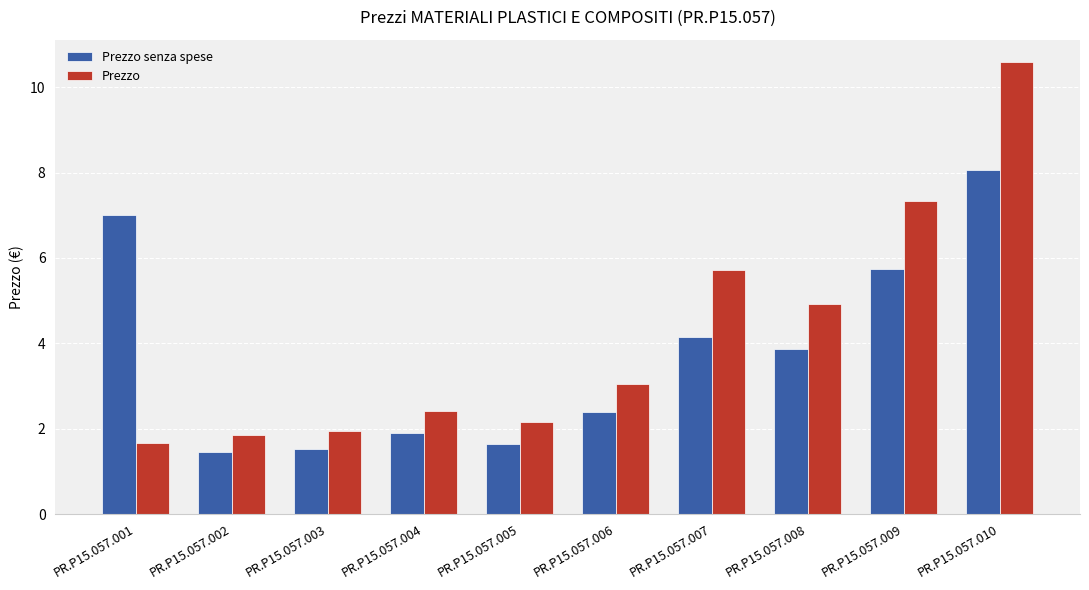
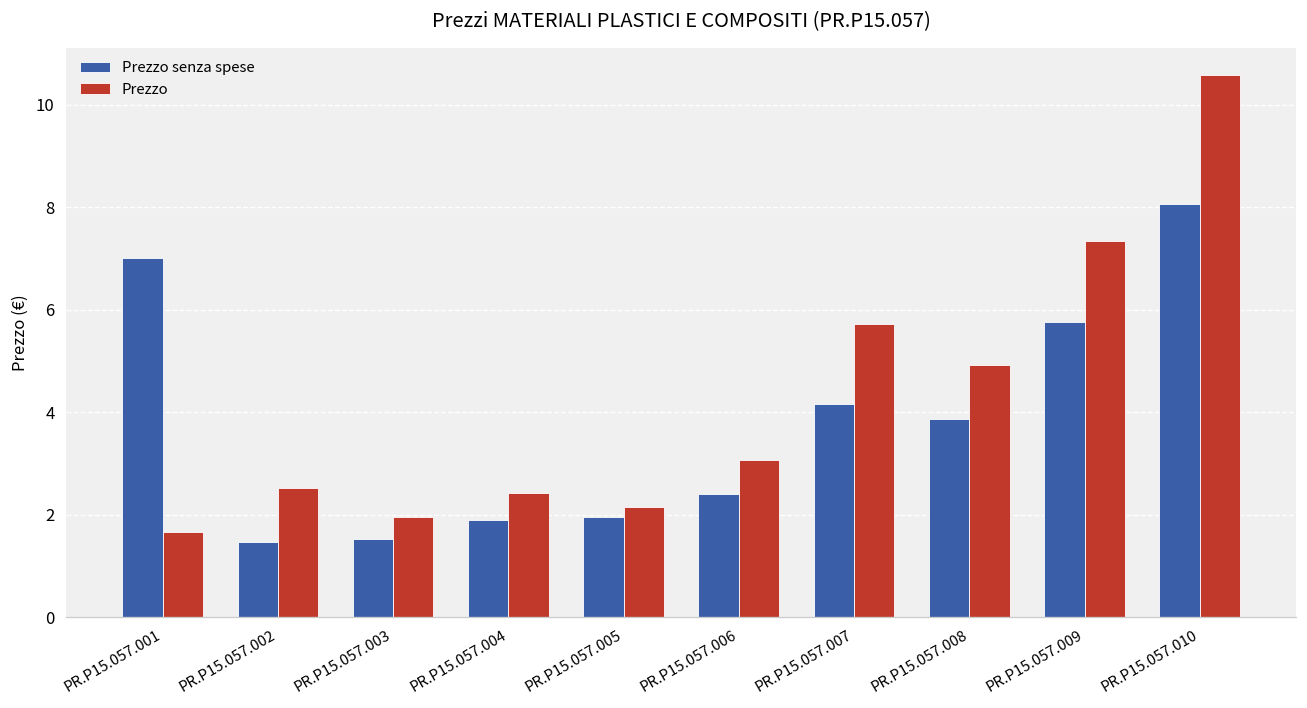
Prezzo, PR.P15.057.002: 1.9 -> 2.5
Prezzo senza spese, PR.P15.057.005: 1.6 -> 2.0
